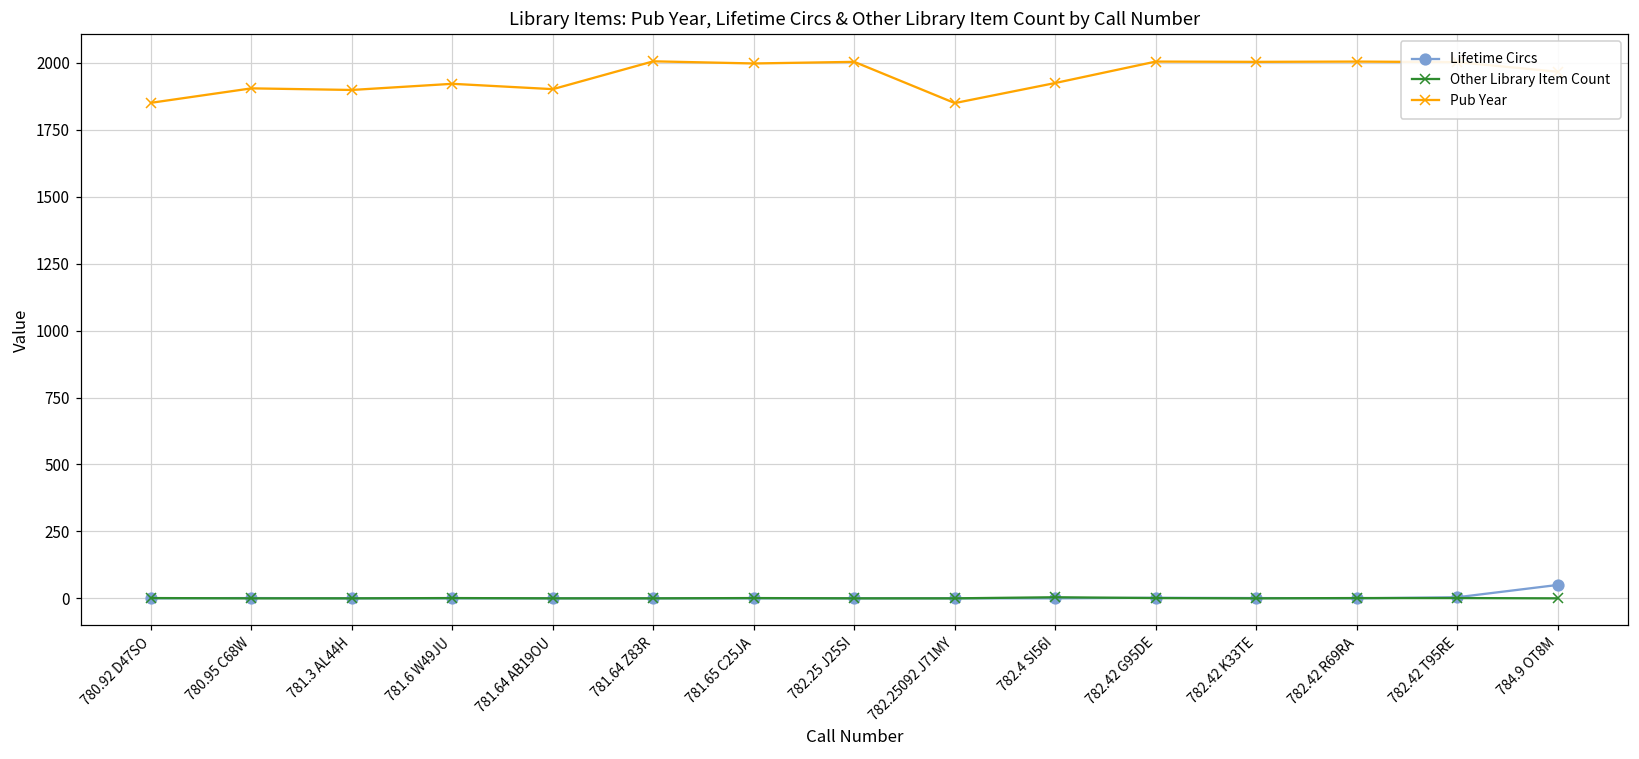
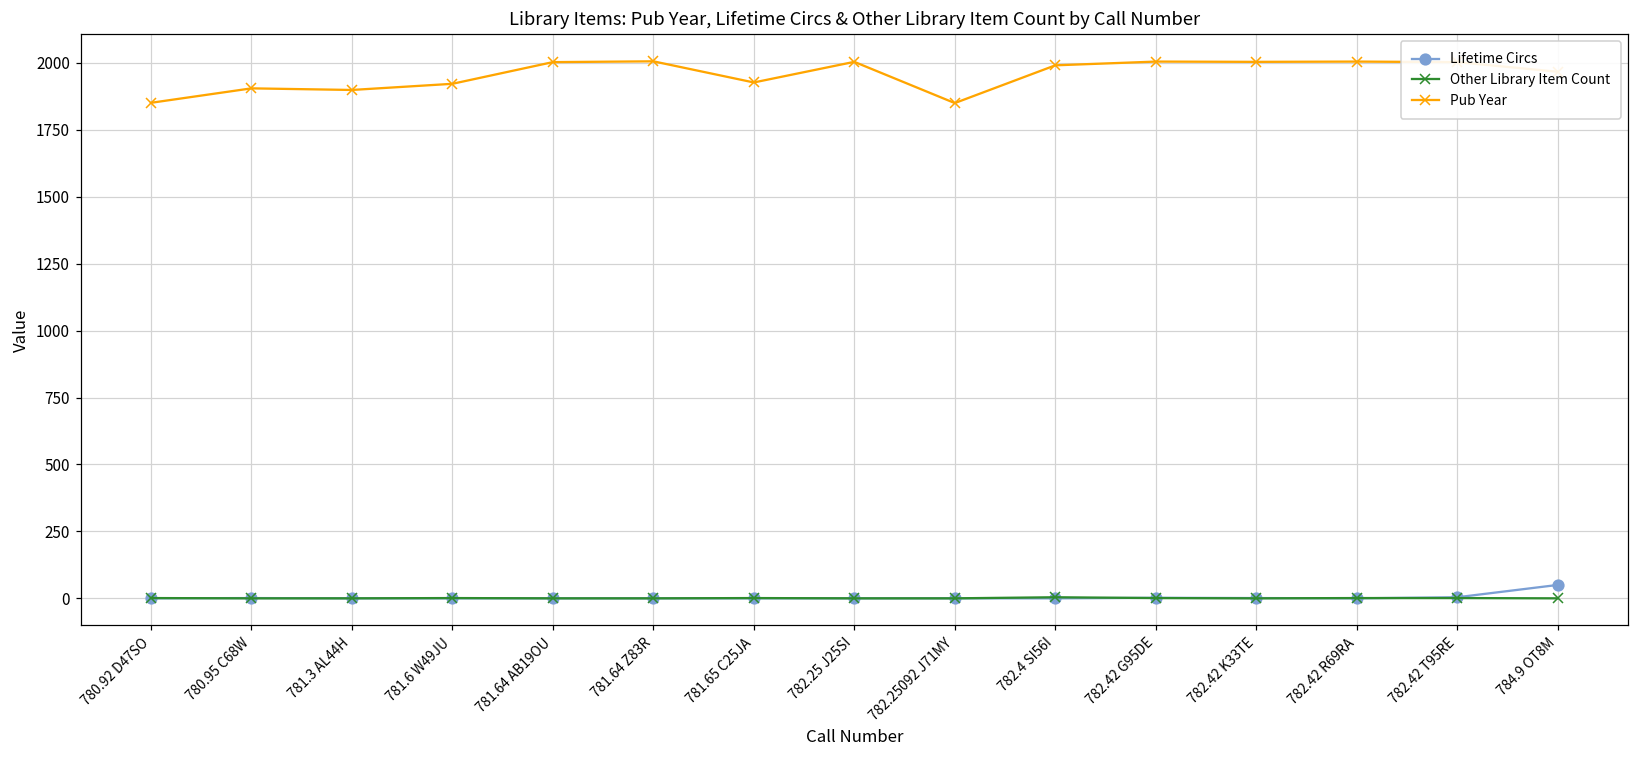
Pub Year, 781.64 AB19OU: 1900 -> 2000
Pub Year, 781.65 C25JA: 2000 -> 1930
Pub Year, 782.4 SI56I: 1930 -> 1990
